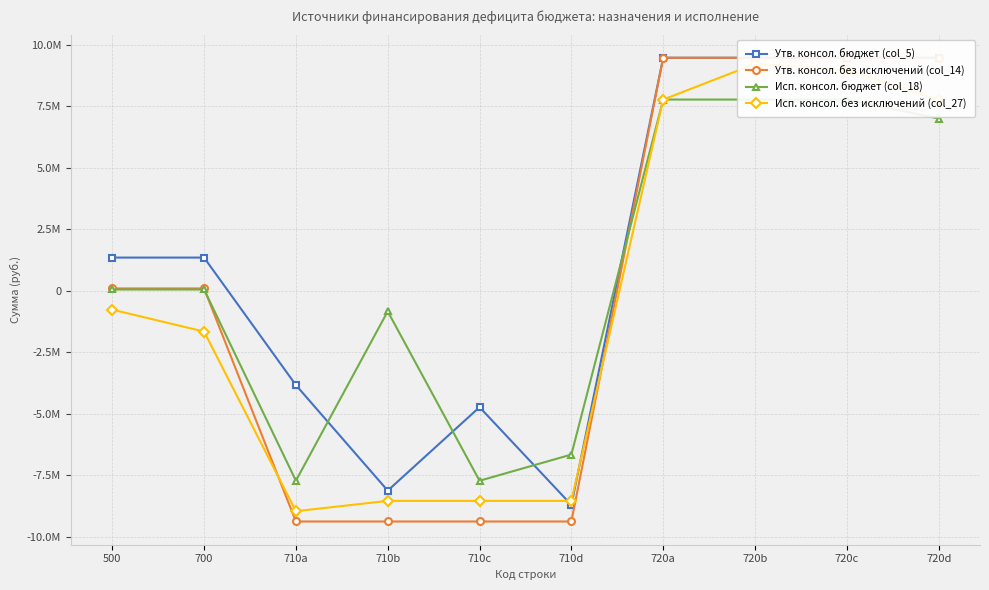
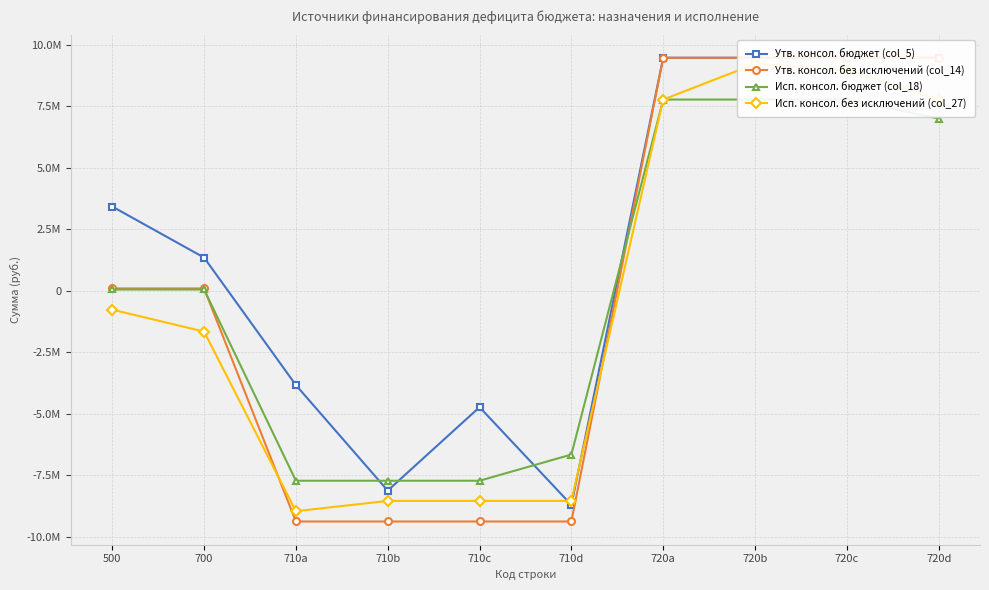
Утв. консол. бюджет (col_5), 500: 1400000 -> 3400000
Исп. консол. бюджет (col_18), 710b: -800000 -> -7700000
